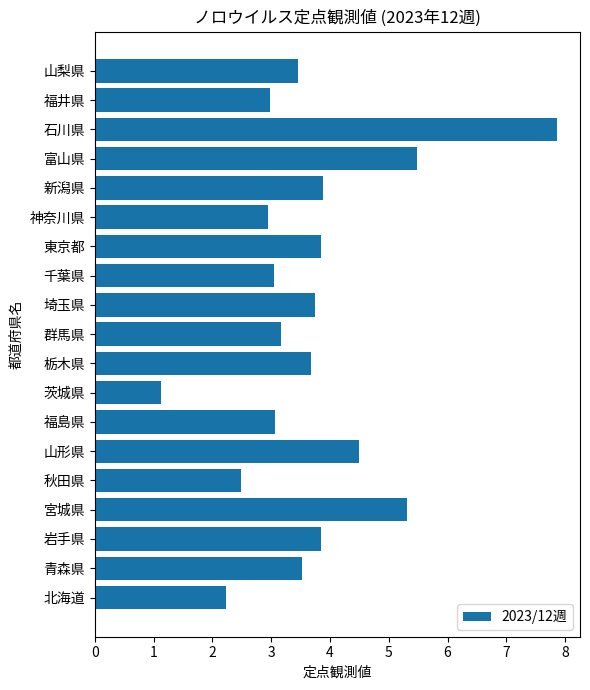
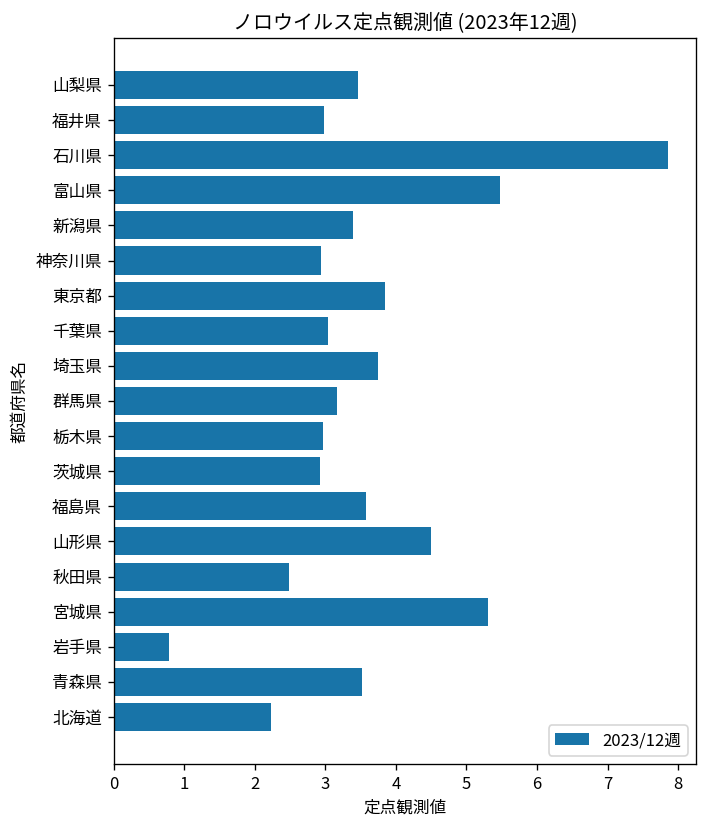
新潟県: 3.9 -> 3.4
栃木県: 3.7 -> 3.0
茨城県: 1.1 -> 2.9
福島県: 3.1 -> 3.6
岩手県: 3.9 -> 0.8
